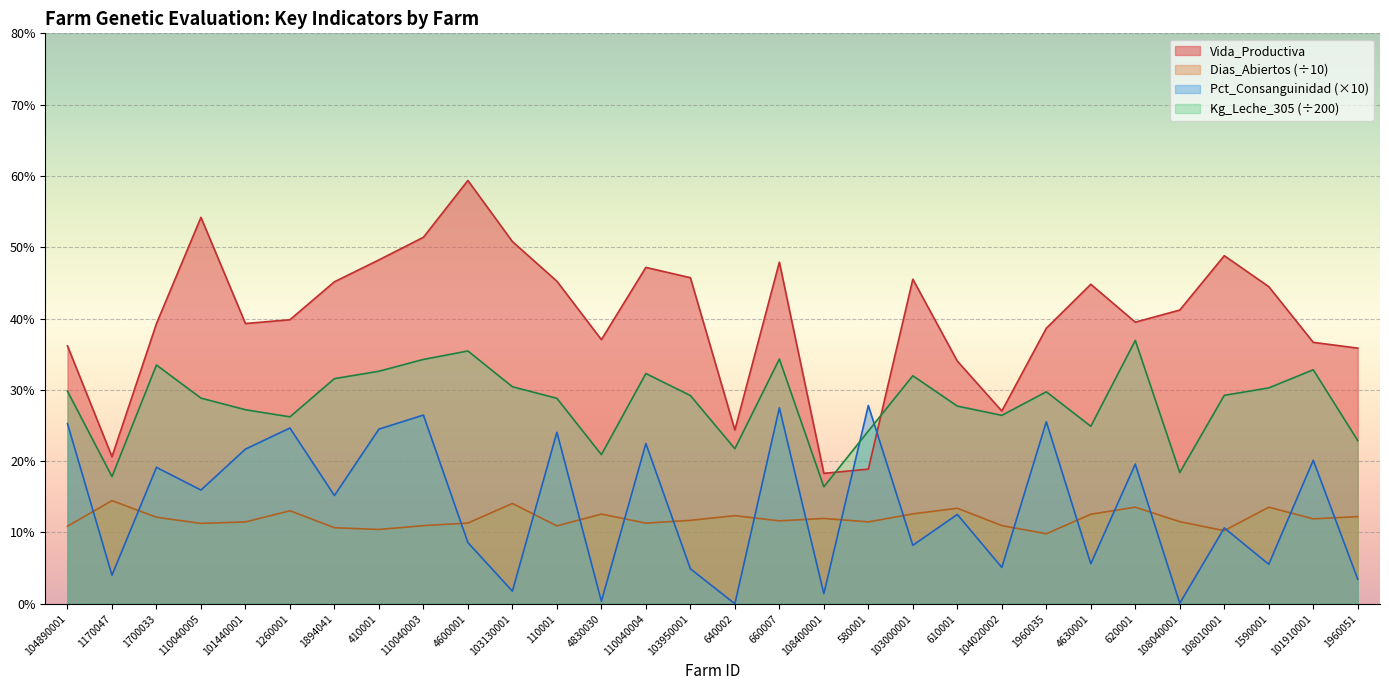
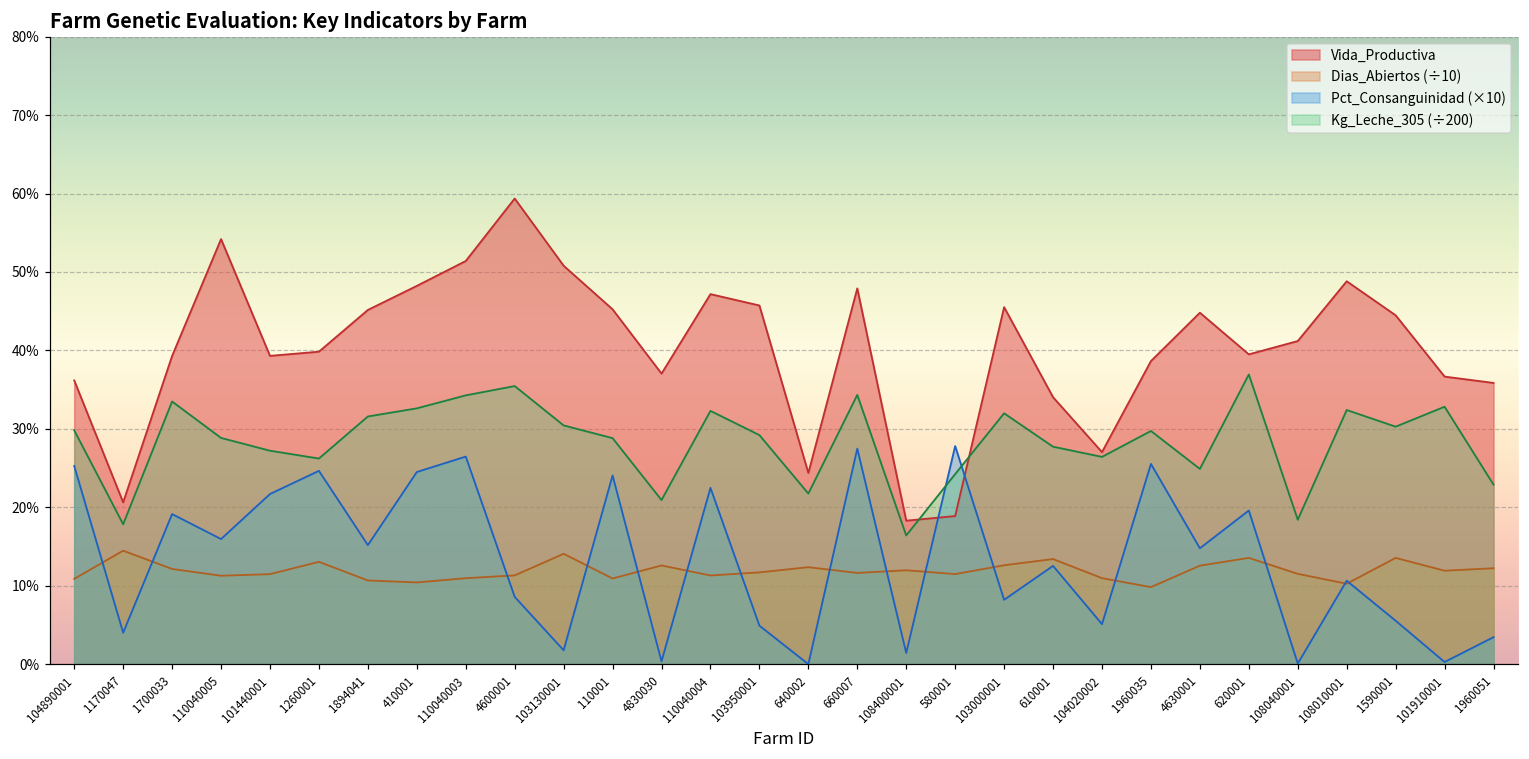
Pct_Consanguinidad (×10), 4630001: 6% -> 15%
Kg_Leche_305 (÷200), 108010001: 29% -> 32%
Pct_Consanguinidad (×10), 101910001: 20% -> 0%
